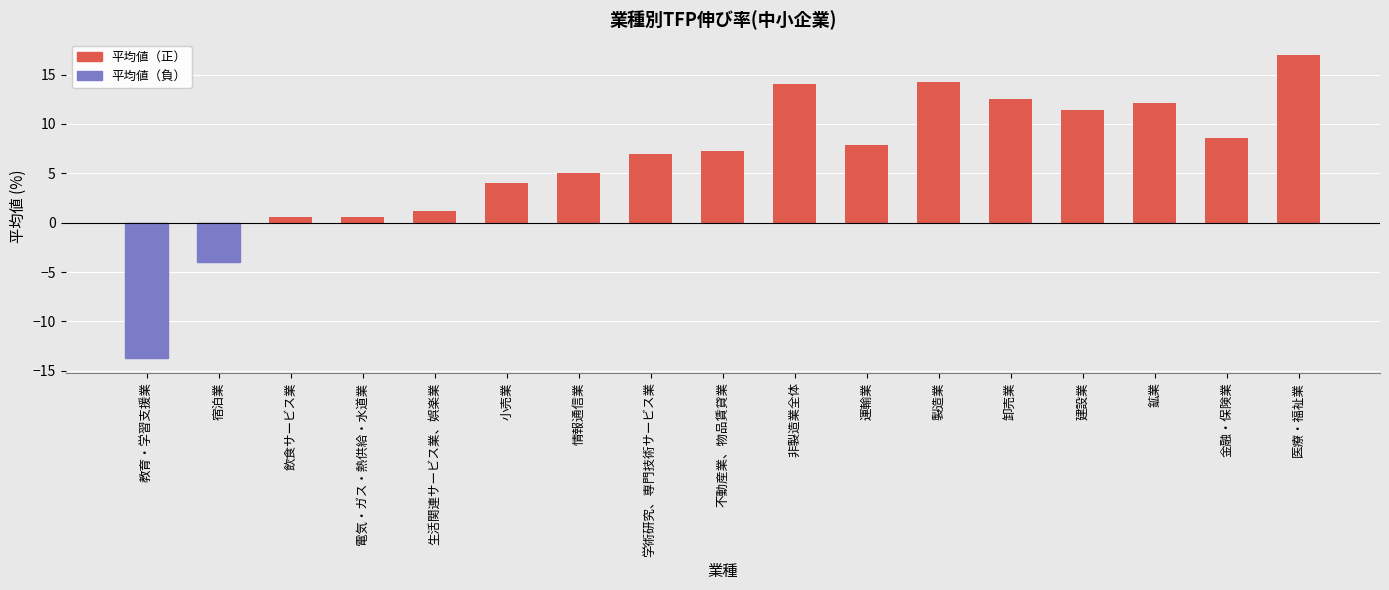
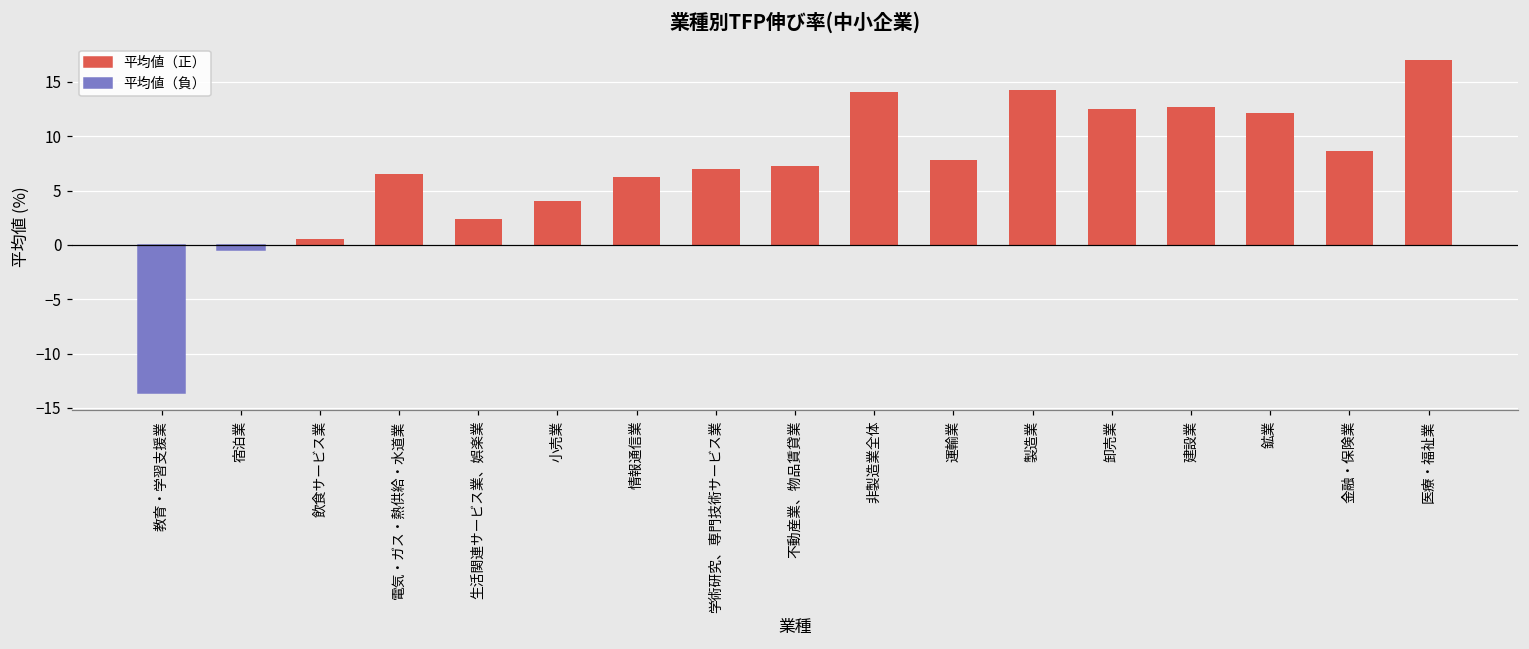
宿泊業: -4 -> 0
電気・ガス・熱供給・水道業: 1 -> 6
生活関連サービス業、娯楽業: 1 -> 2
情報通信業: 5 -> 6
建設業: 11 -> 13
